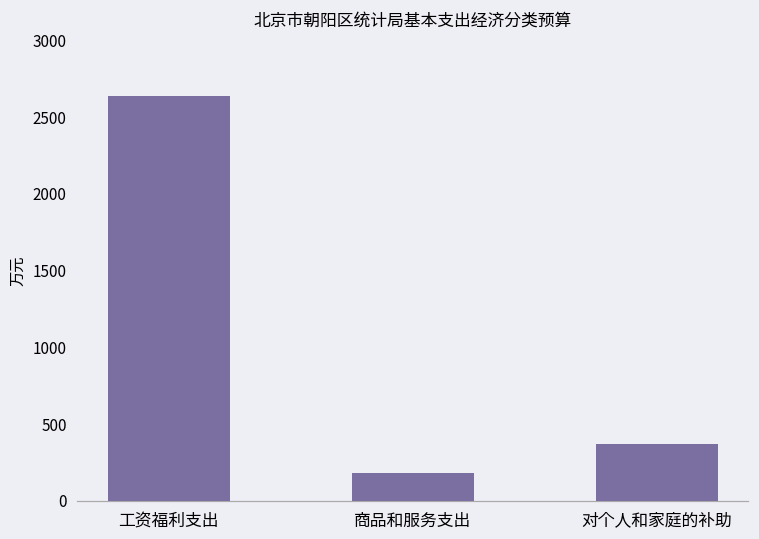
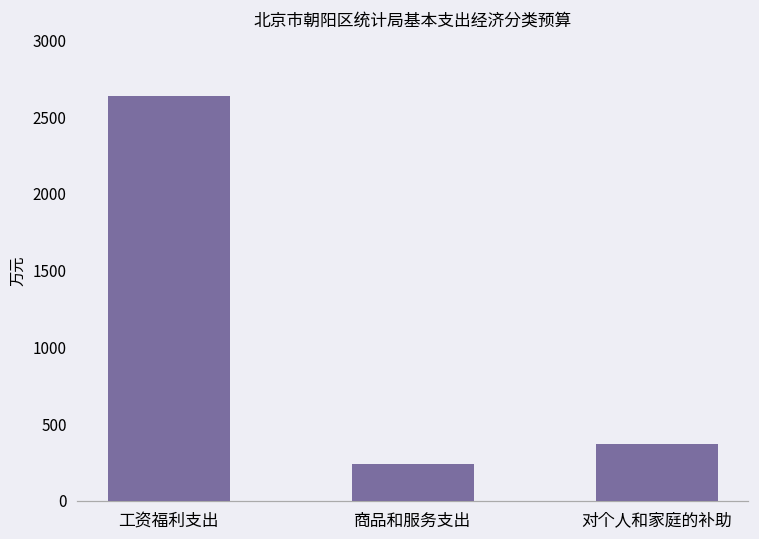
商品和服务支出: 180 -> 240
